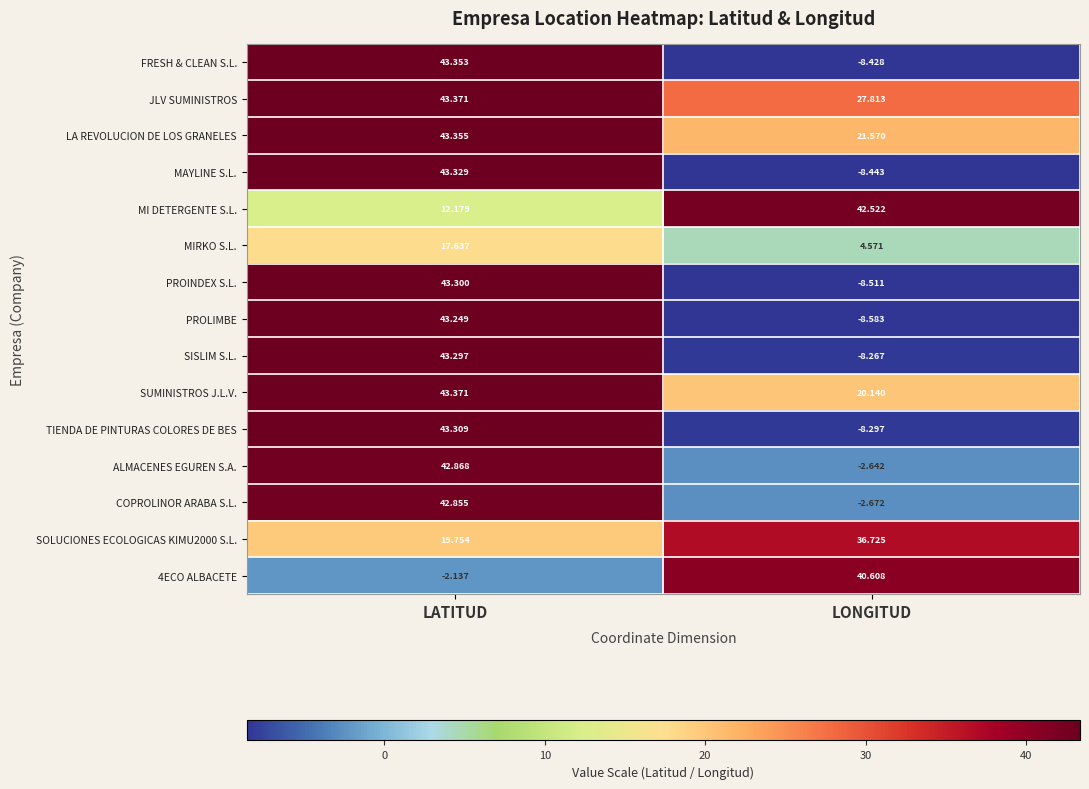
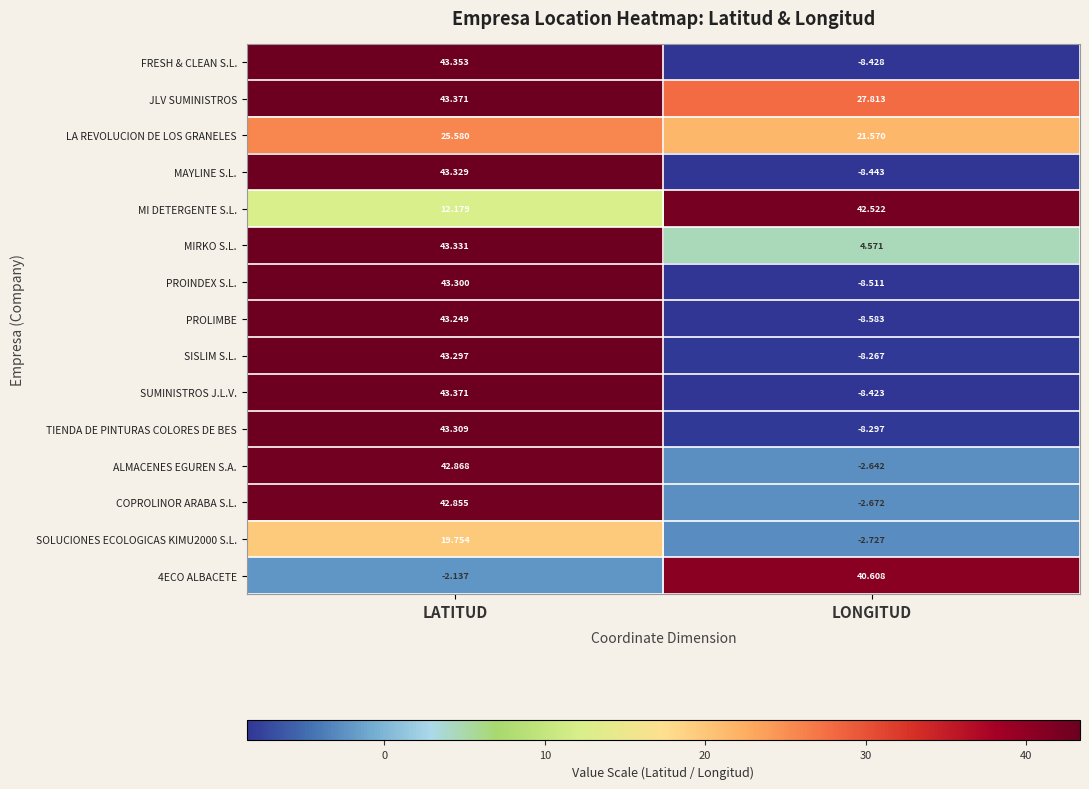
LA REVOLUCION DE LOS GRANELES, LATITUD: 43.355 -> 25.580
MIRKO S.L., LATITUD: 17.637 -> 43.331
SUMINISTROS J.L.V., LONGITUD: 20.140 -> -8.423
SOLUCIONES ECOLOGICAS KIMU2000 S.L., LONGITUD: 36.725 -> -2.727
